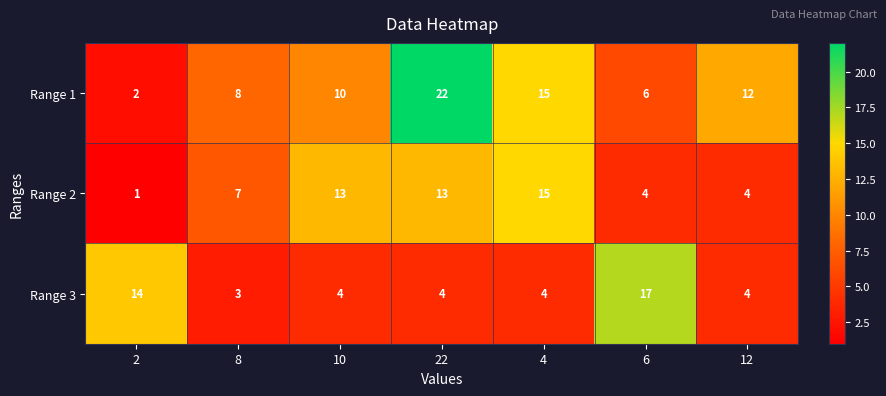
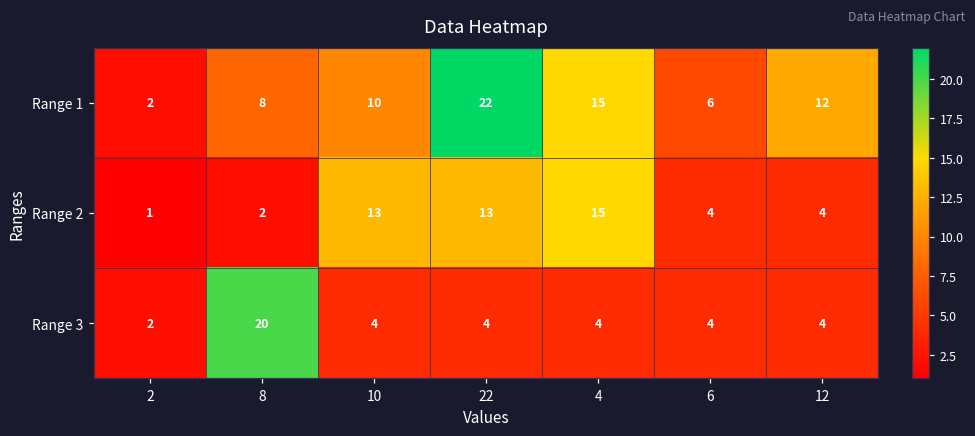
Range 2, 8: 7 -> 2
Range 3, 2: 14 -> 2
Range 3, 8: 3 -> 20
Range 3, 6: 17 -> 4
